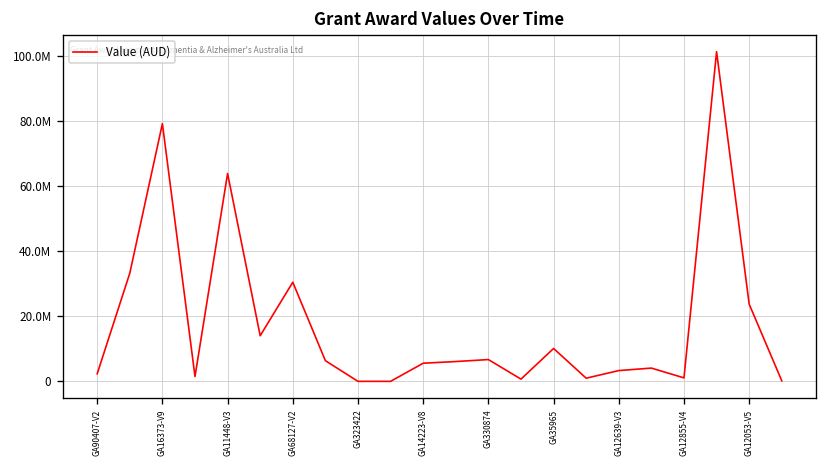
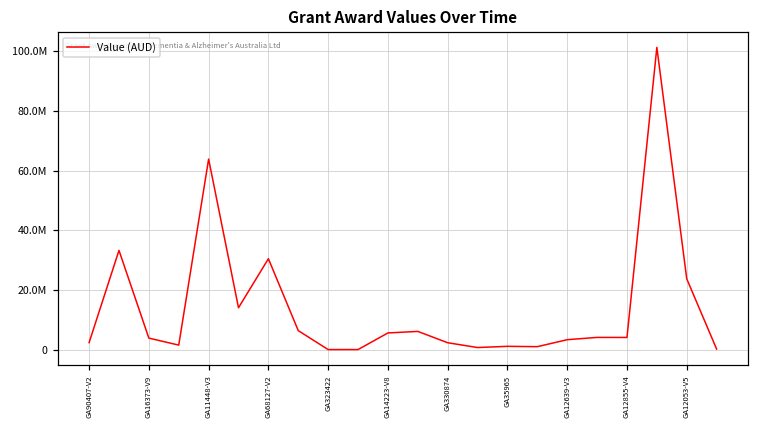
GA16373-V9: 79000000 -> 4000000
GA330874: 7000000 -> 2000000
GA35965: 10000000 -> 1000000
GA12855-V4: 1000000 -> 4000000
